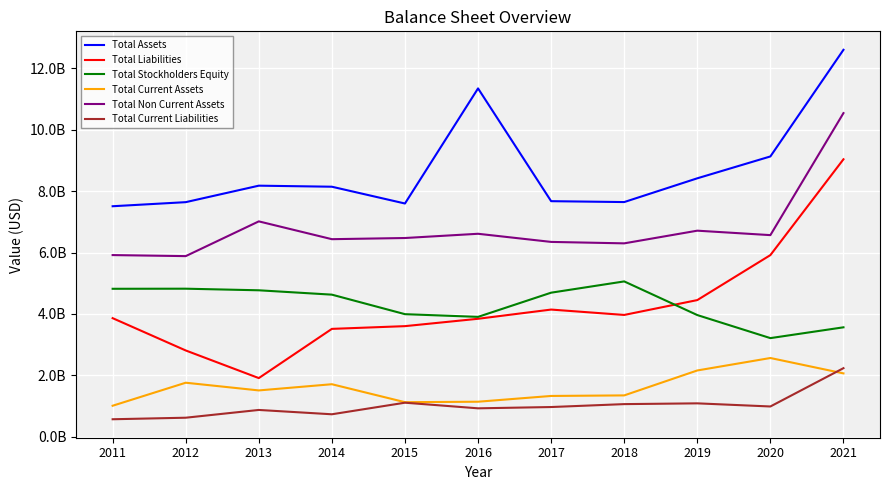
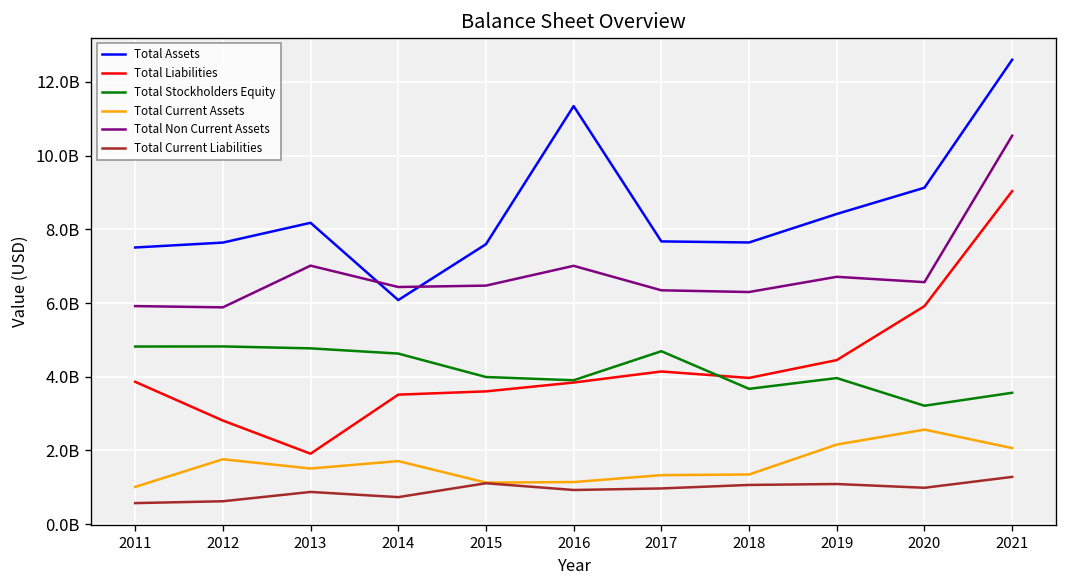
Total Assets, 2014: 8100000000 -> 6100000000
Total Non Current Assets, 2016: 6600000000 -> 7000000000
Total Stockholders Equity, 2018: 5100000000 -> 3700000000
Total Current Liabilities, 2021: 2200000000 -> 1300000000
